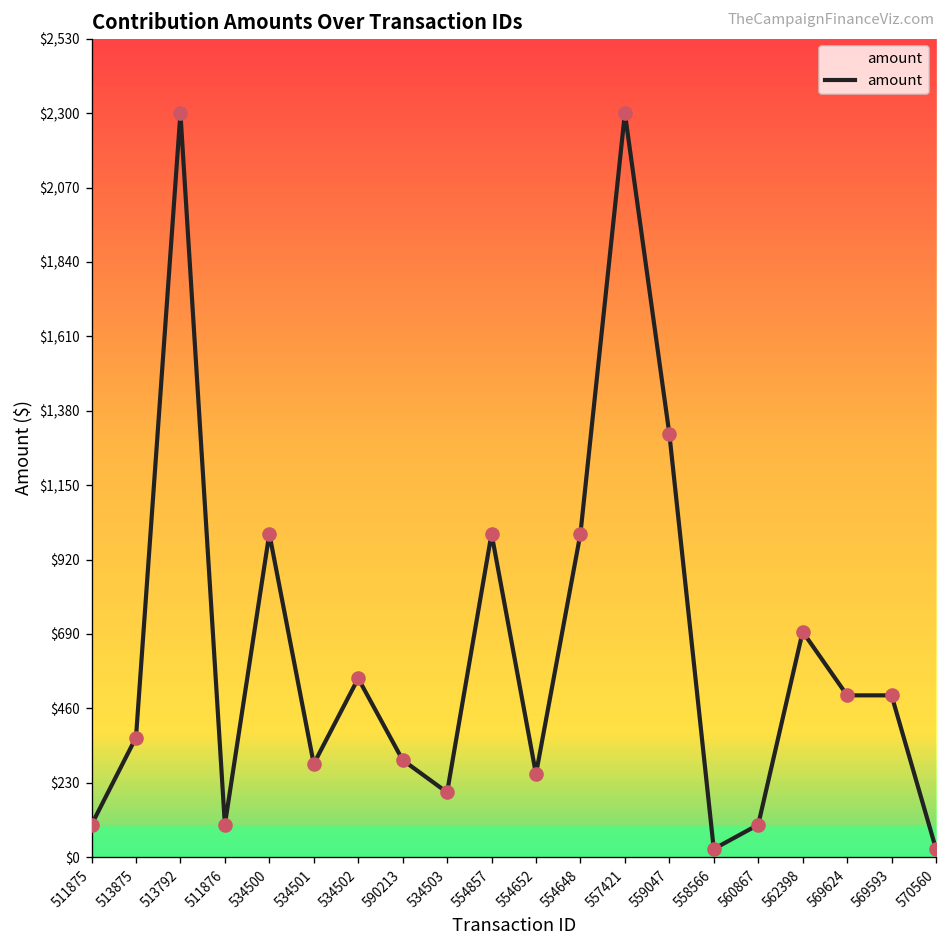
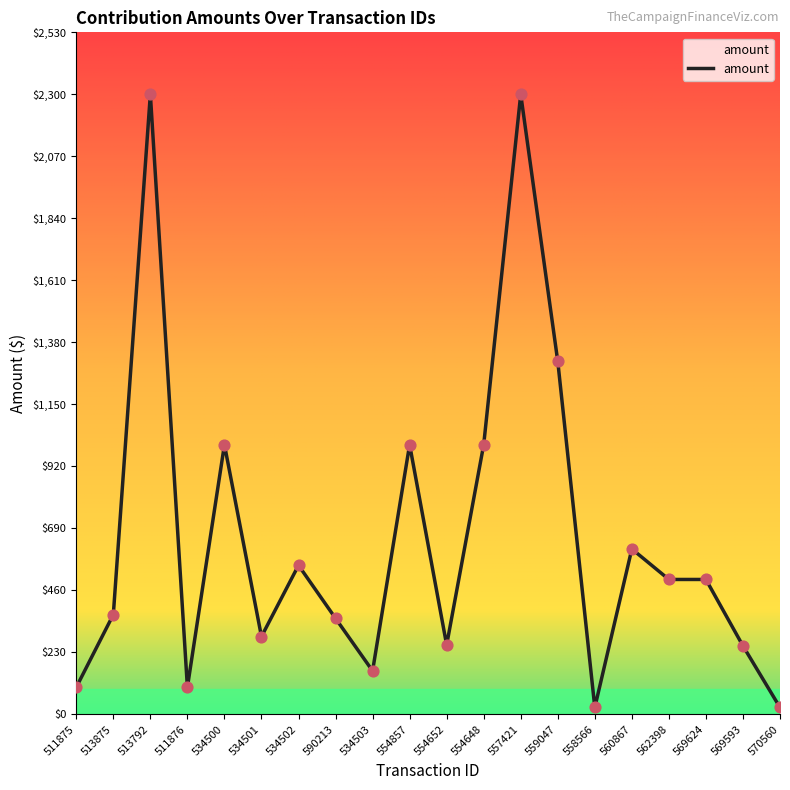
590213: $300 -> $360
534503: $200 -> $160
560867: $100 -> $610
562398: $700 -> $500
569593: $500 -> $250
